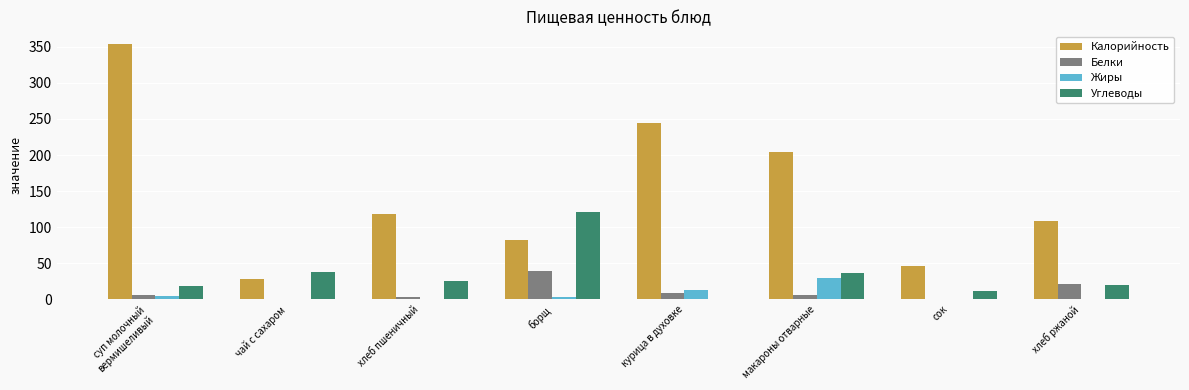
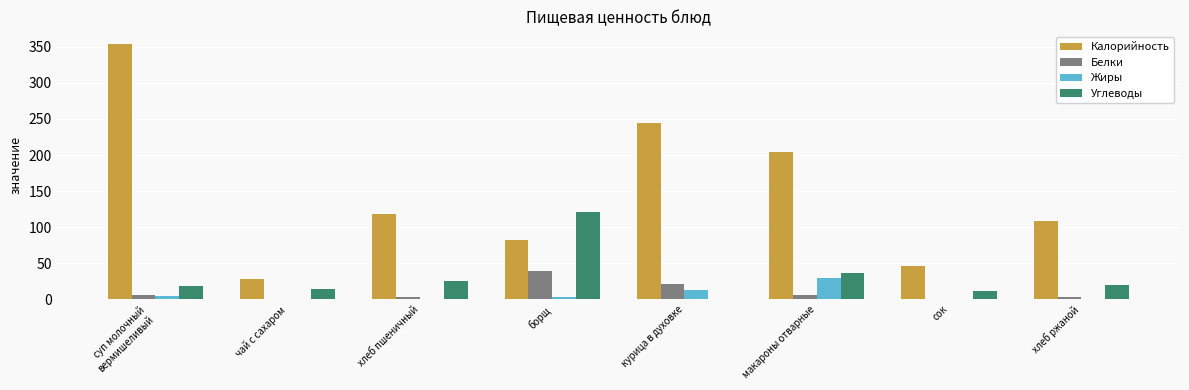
Углеводы, чай с сахаром: 40 -> 10
Белки, курица в духовке: 10 -> 20
Белки, хлеб ржаной: 20 -> 0
